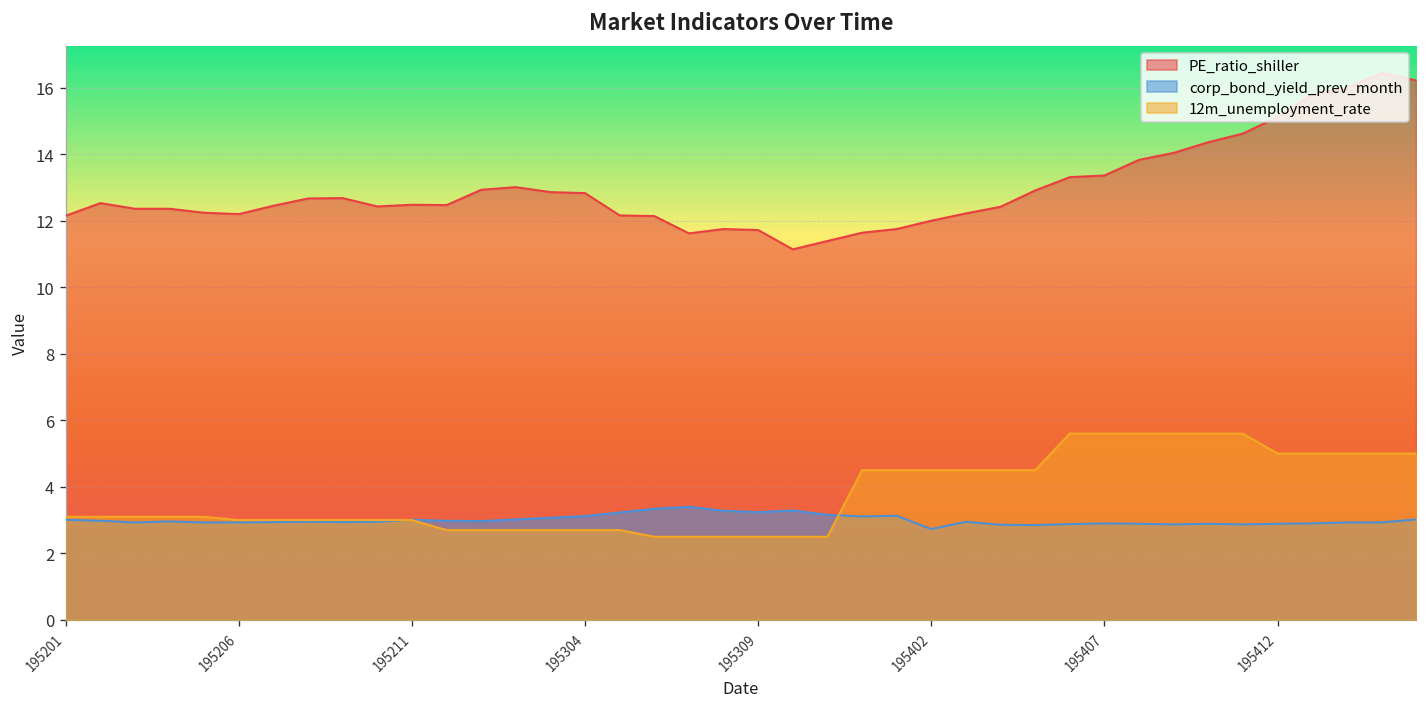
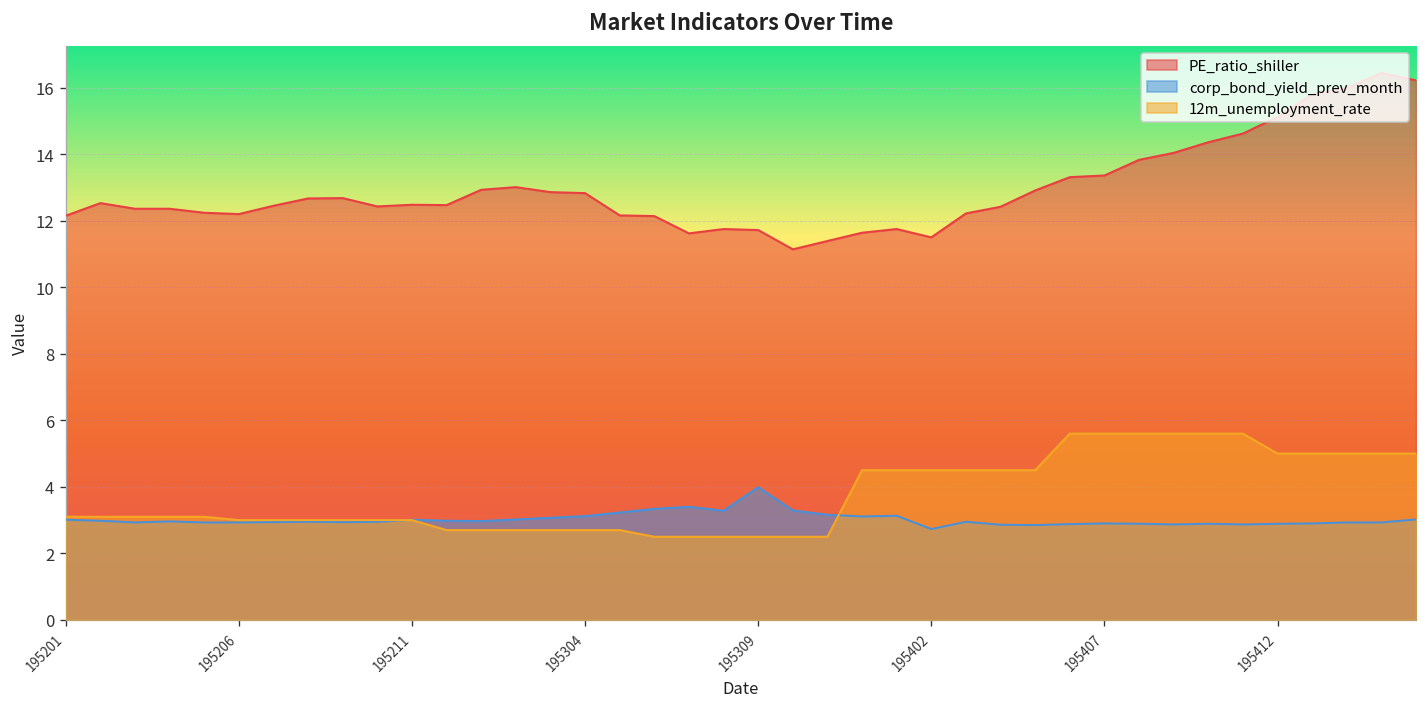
corp_bond_yield_prev_month, 195309: 3.2 -> 4.0
PE_ratio_shiller, 195402: 12.0 -> 11.5
